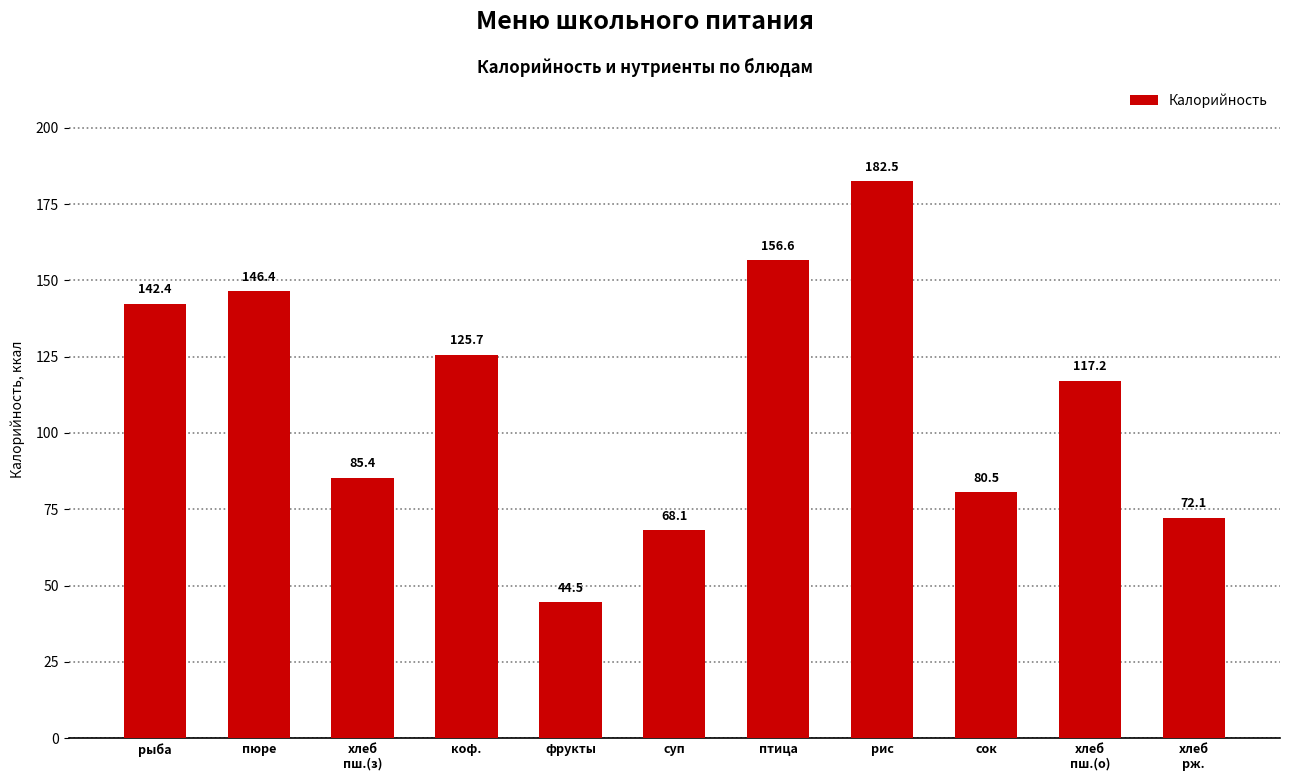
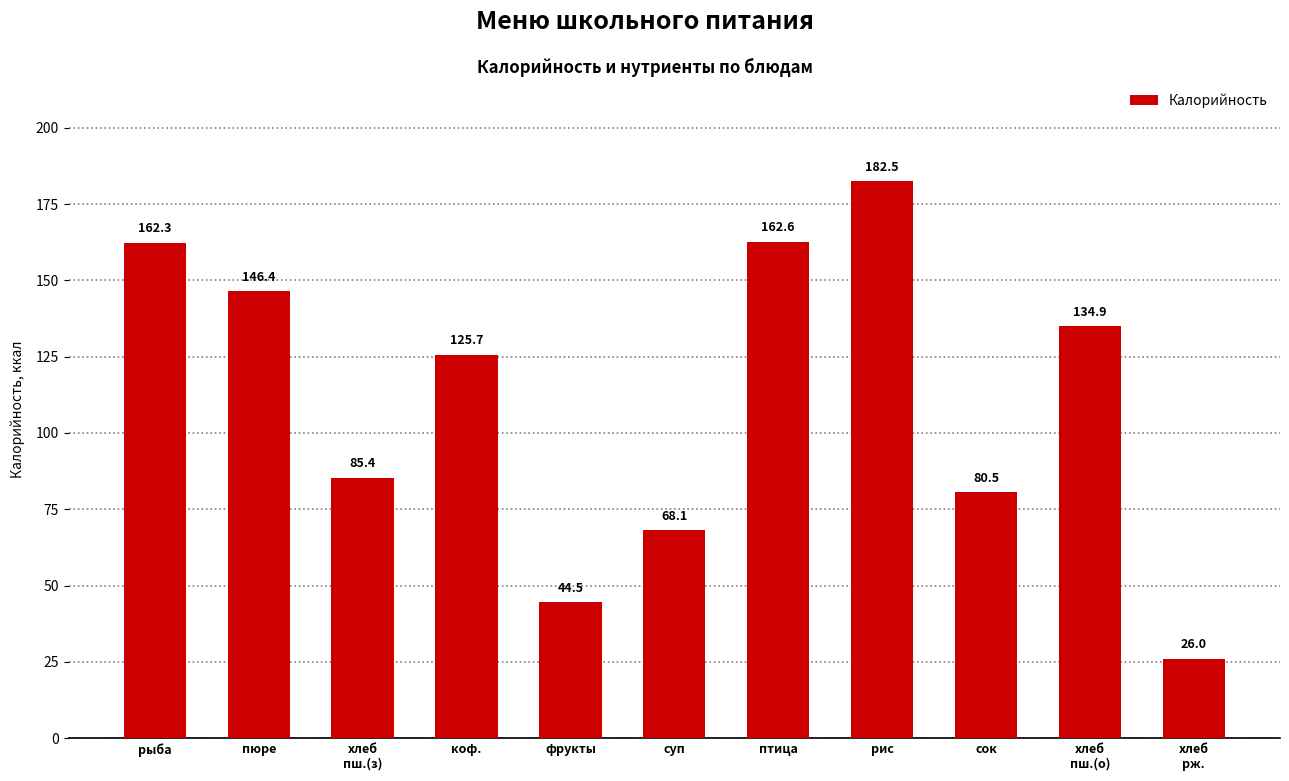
рыба: 142.4 -> 162.3
птица: 156.6 -> 162.6
хлеб пш.(о): 117.2 -> 134.9
хлеб рж.: 72.1 -> 26.0
